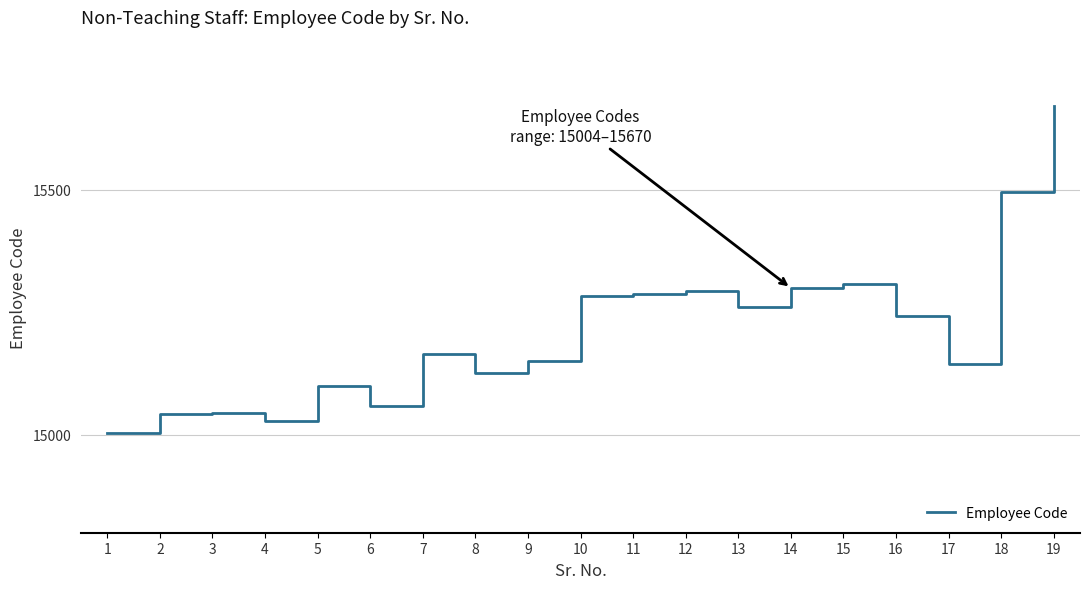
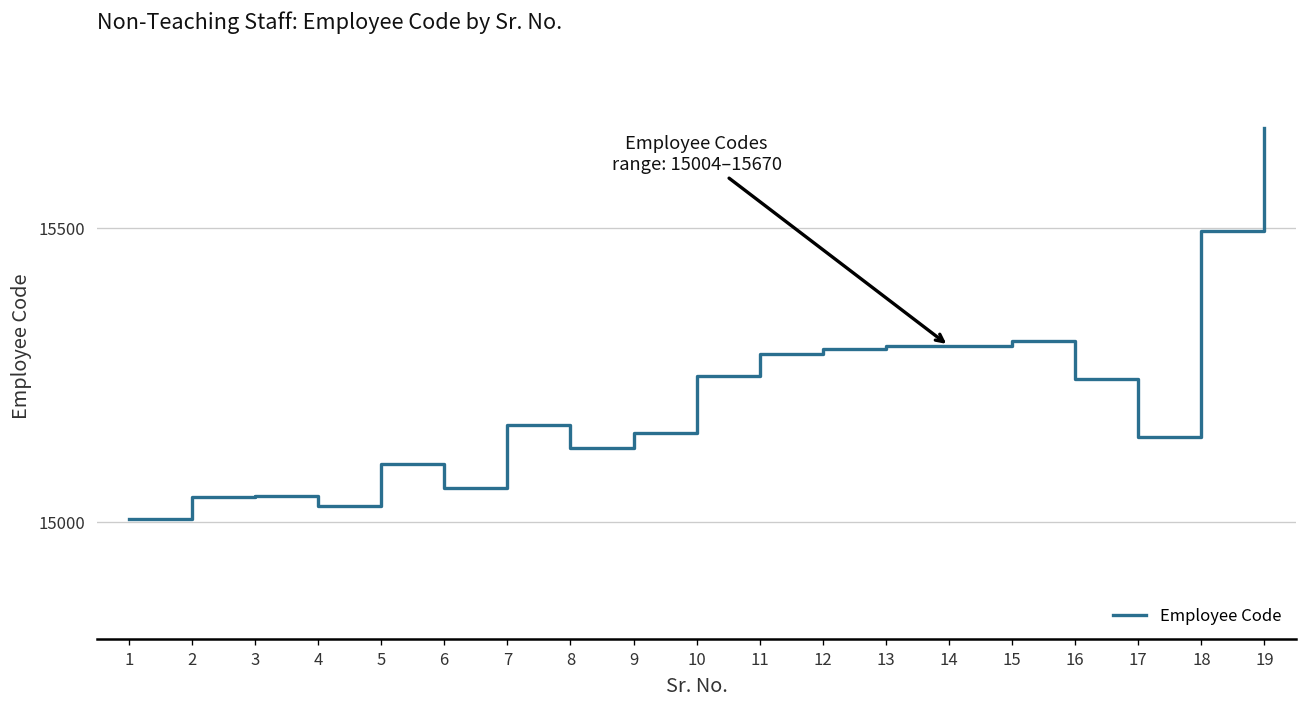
10: 15280 -> 15250
13: 15260 -> 15300
